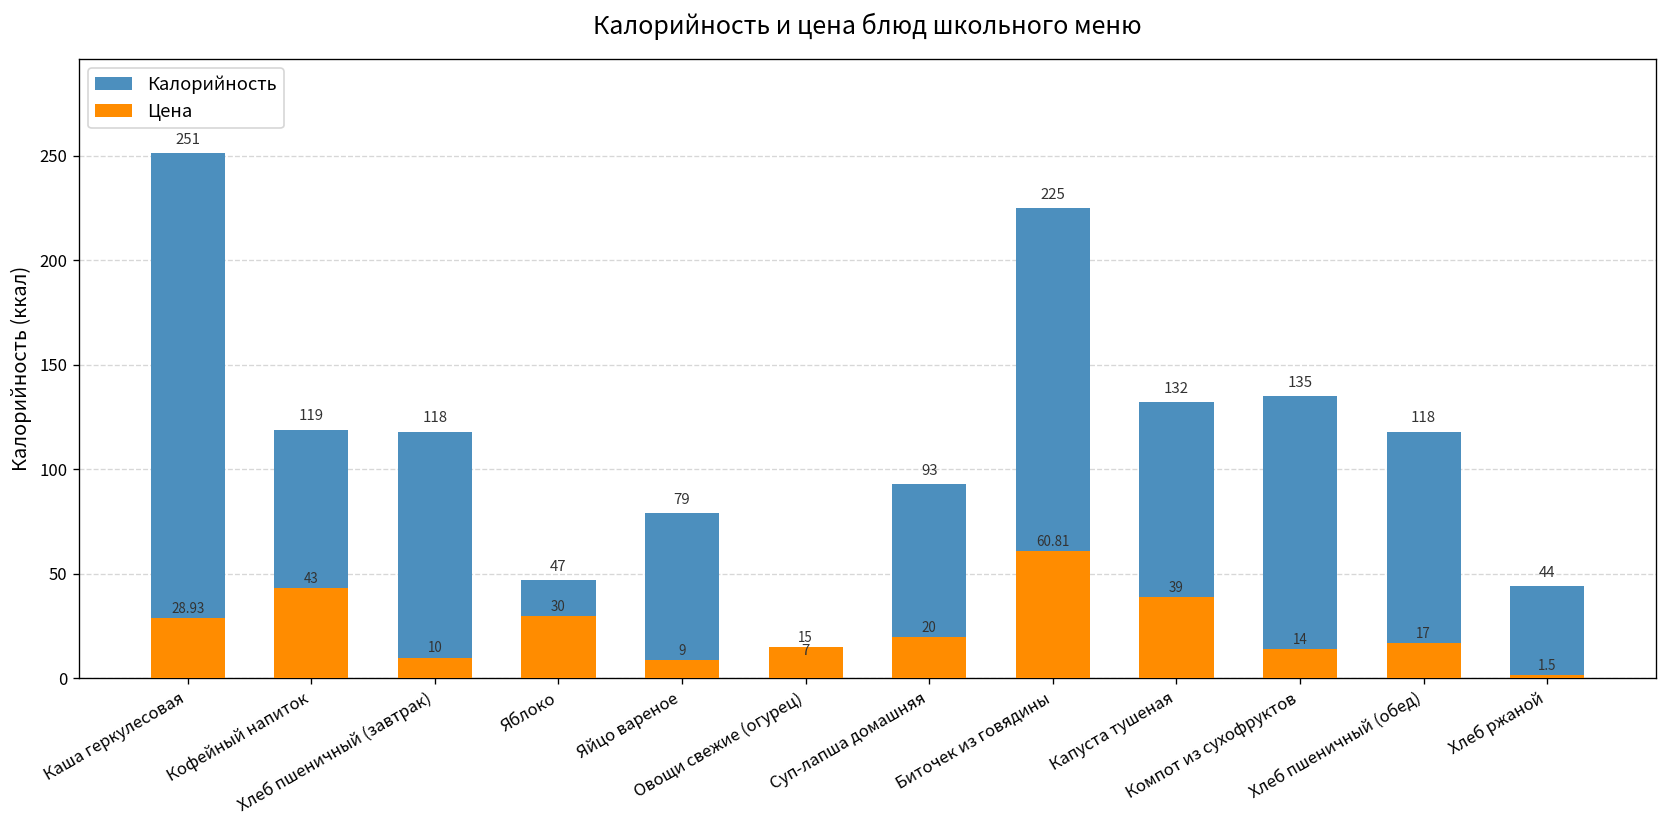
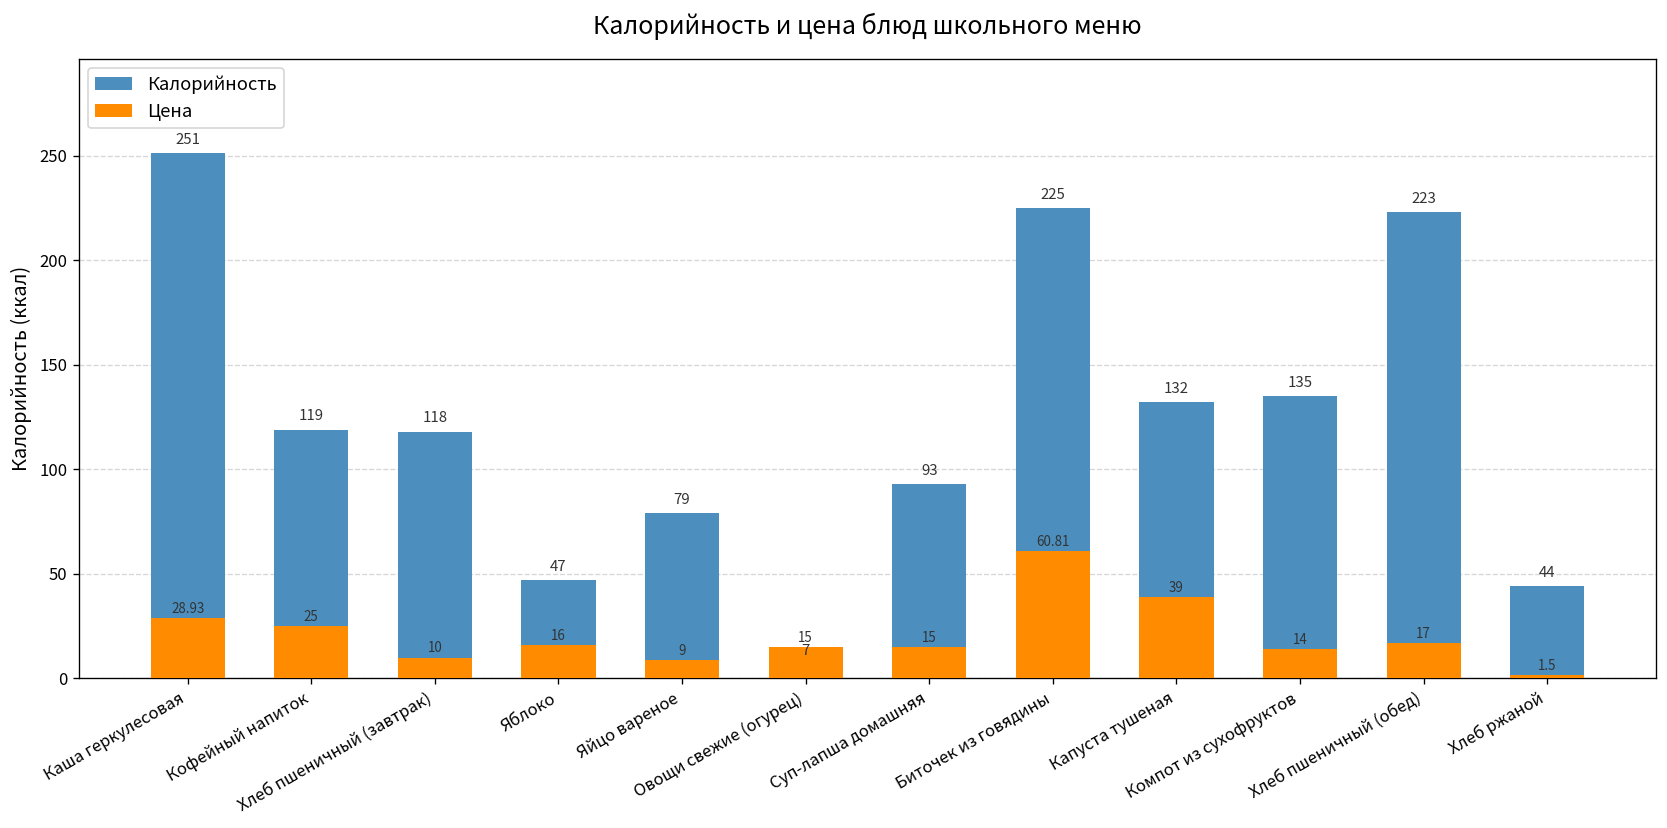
Цена, Кофейный напиток: 43 -> 25
Цена, Яблоко: 30 -> 16
Цена, Суп-лапша домашняя: 20 -> 15
Калорийность, Хлеб пшеничный (обед): 118 -> 223
